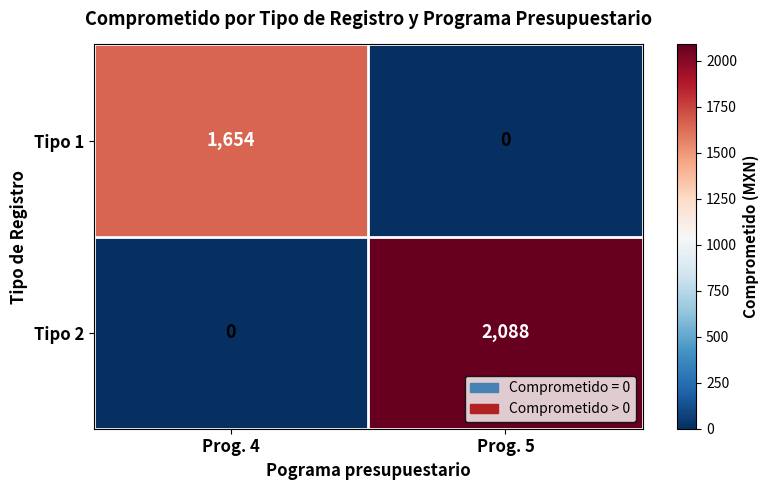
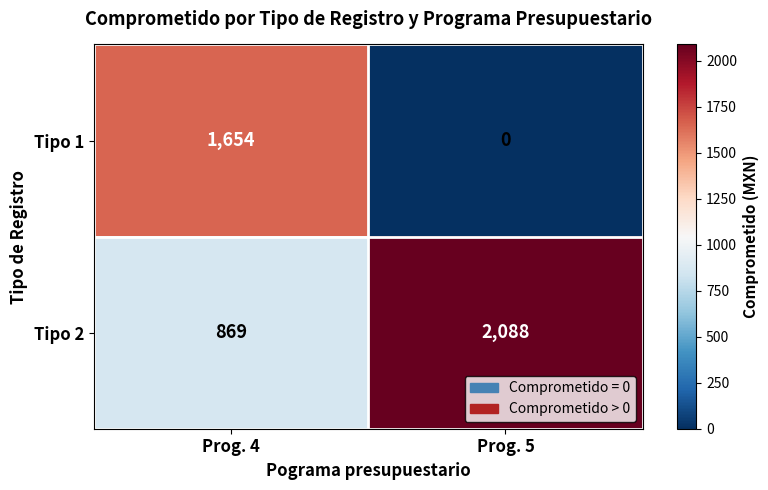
Tipo 2, Prog. 4: 0 -> 869
